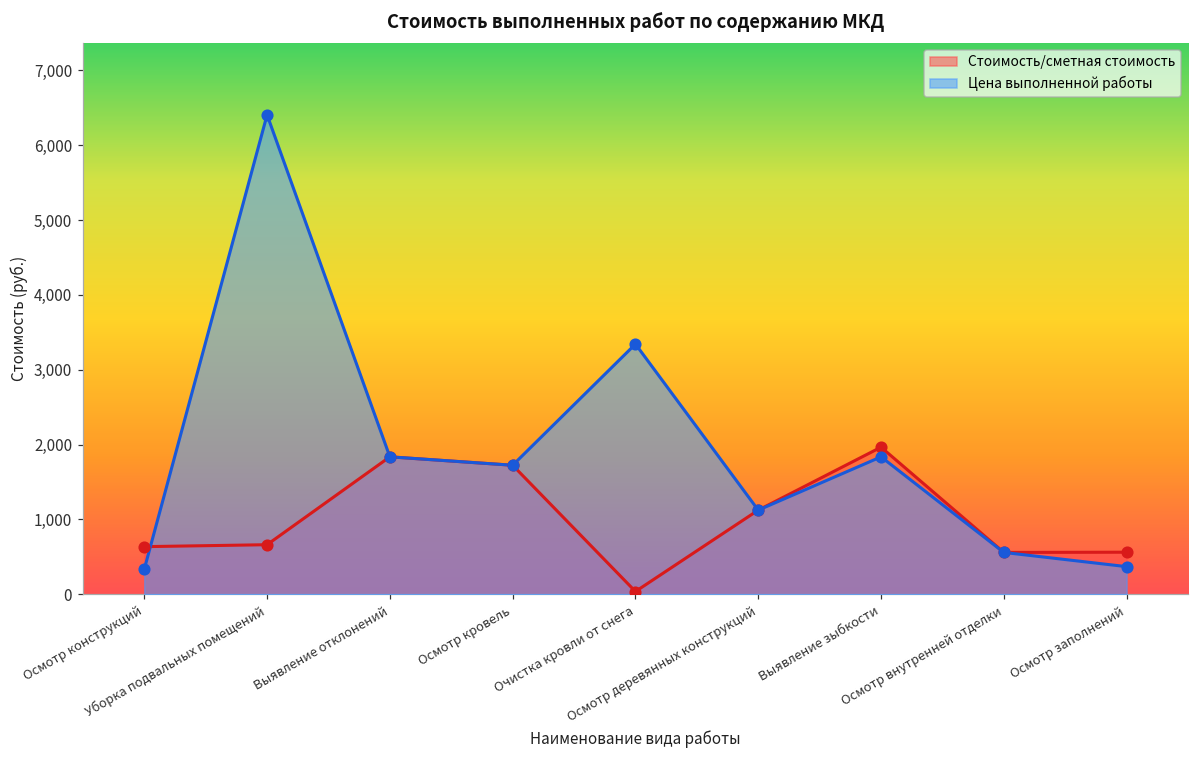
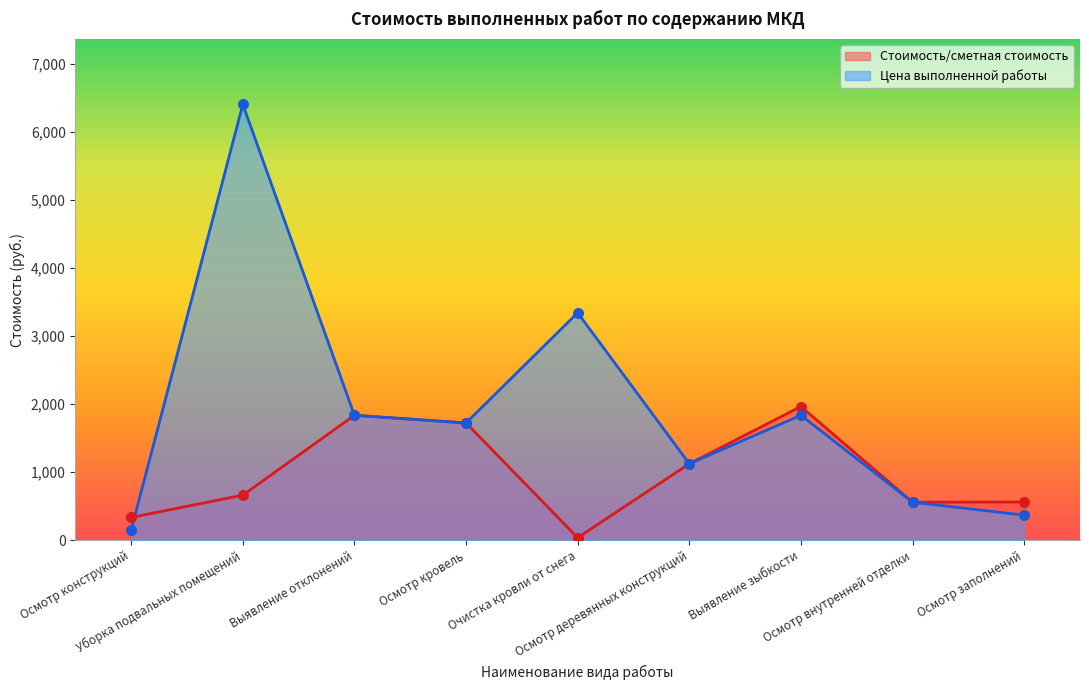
Стоимость/сметная стоимость, Осмотр конструкций: 600 -> 300
Цена выполненной работы, Осмотр конструкций: 300 -> 200
